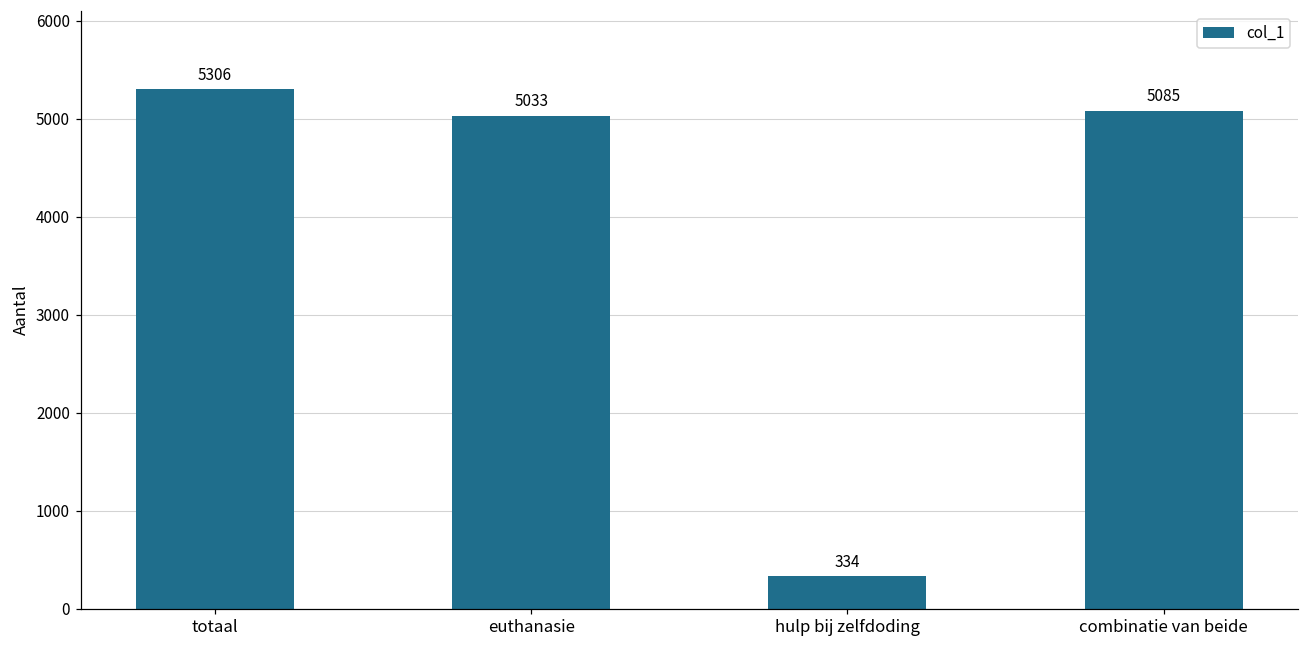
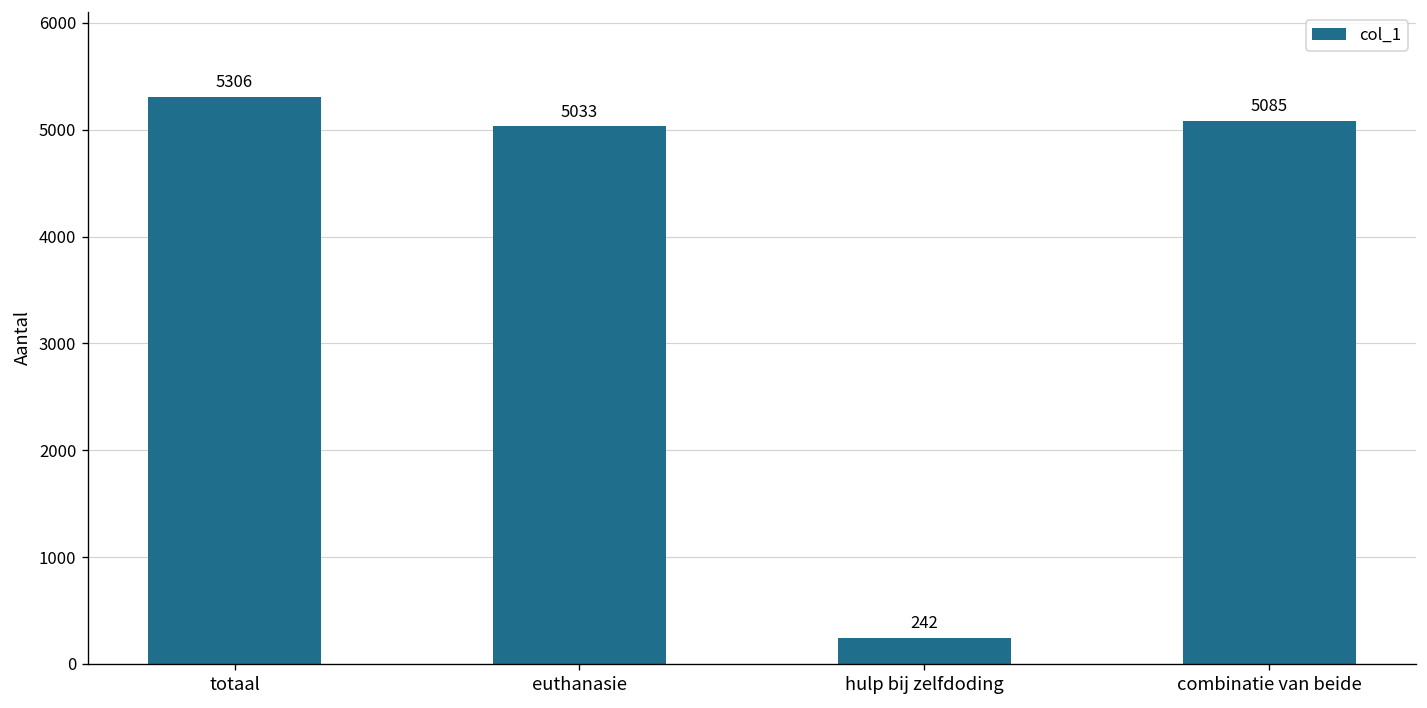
hulp bij zelfdoding: 334 -> 242
